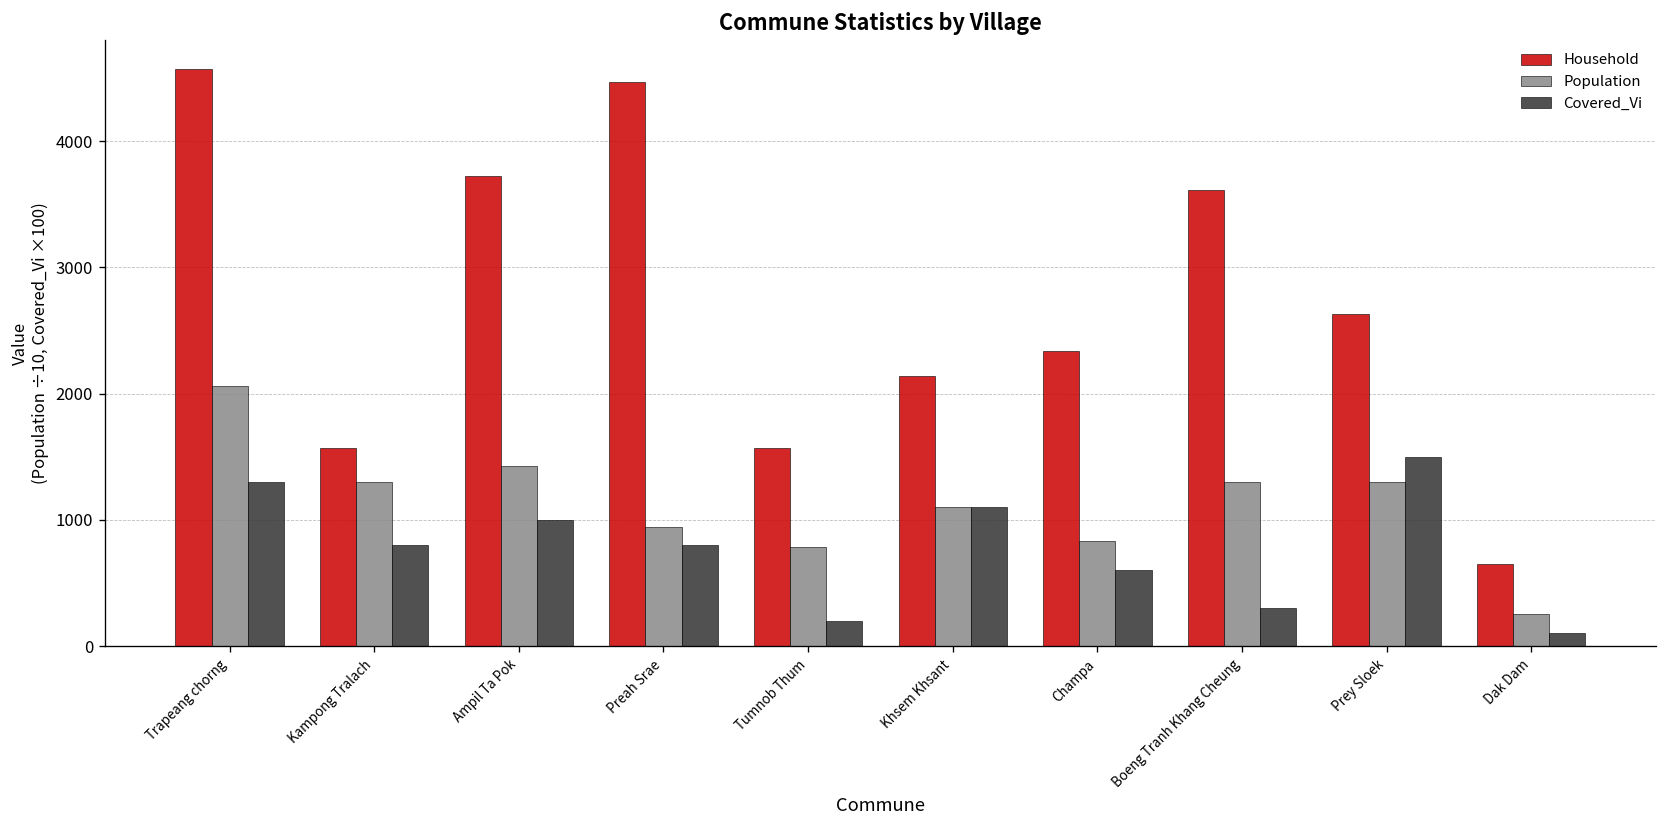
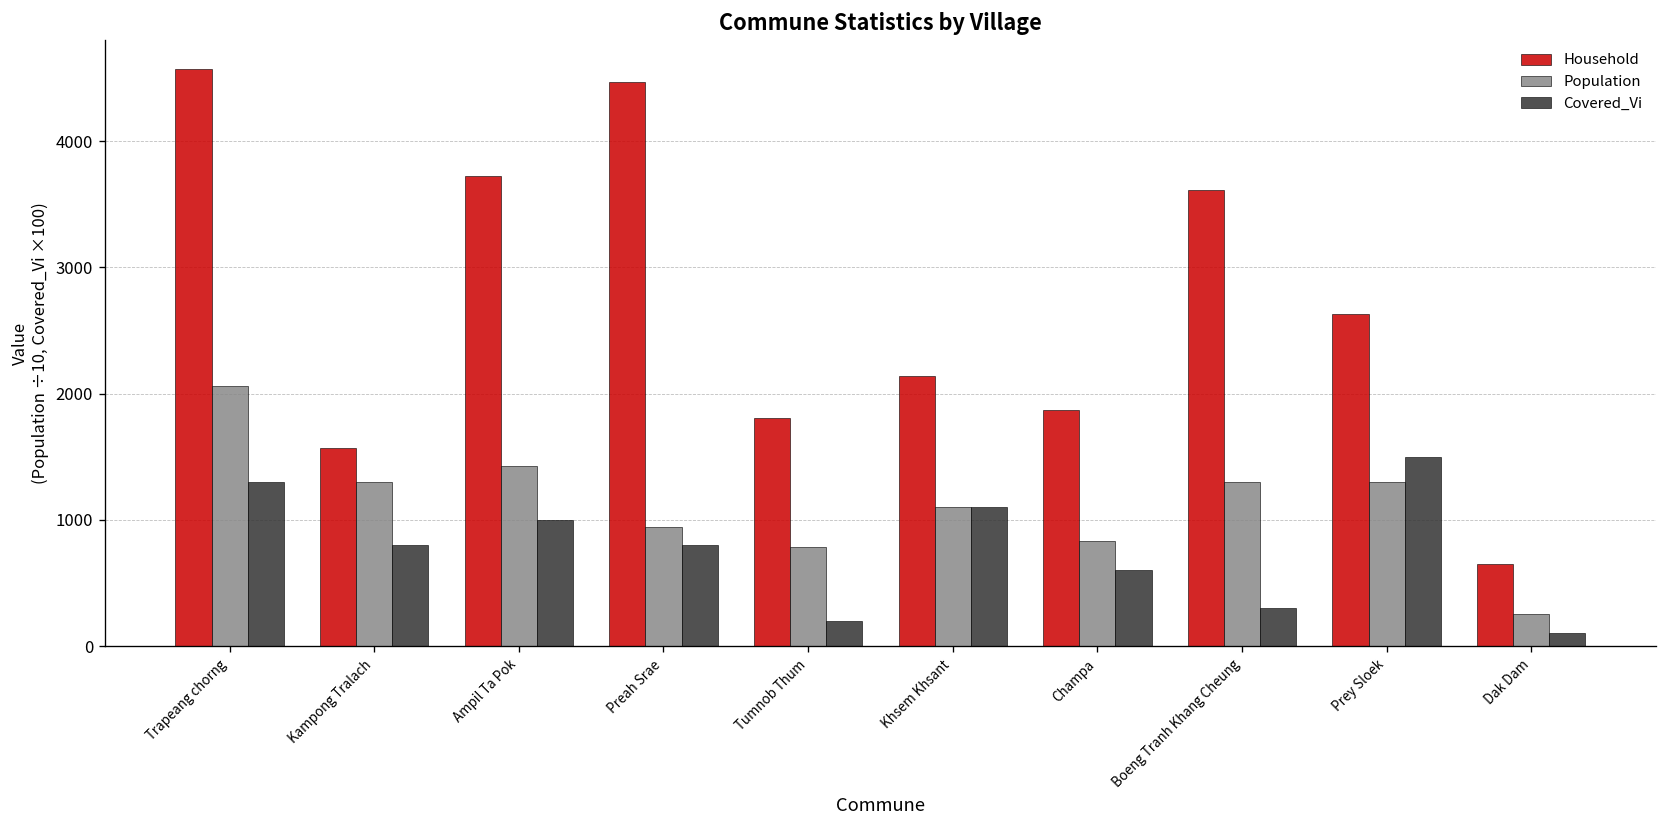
Household, Tumnob Thum: 1570 -> 1800
Household, Champa: 2340 -> 1870
